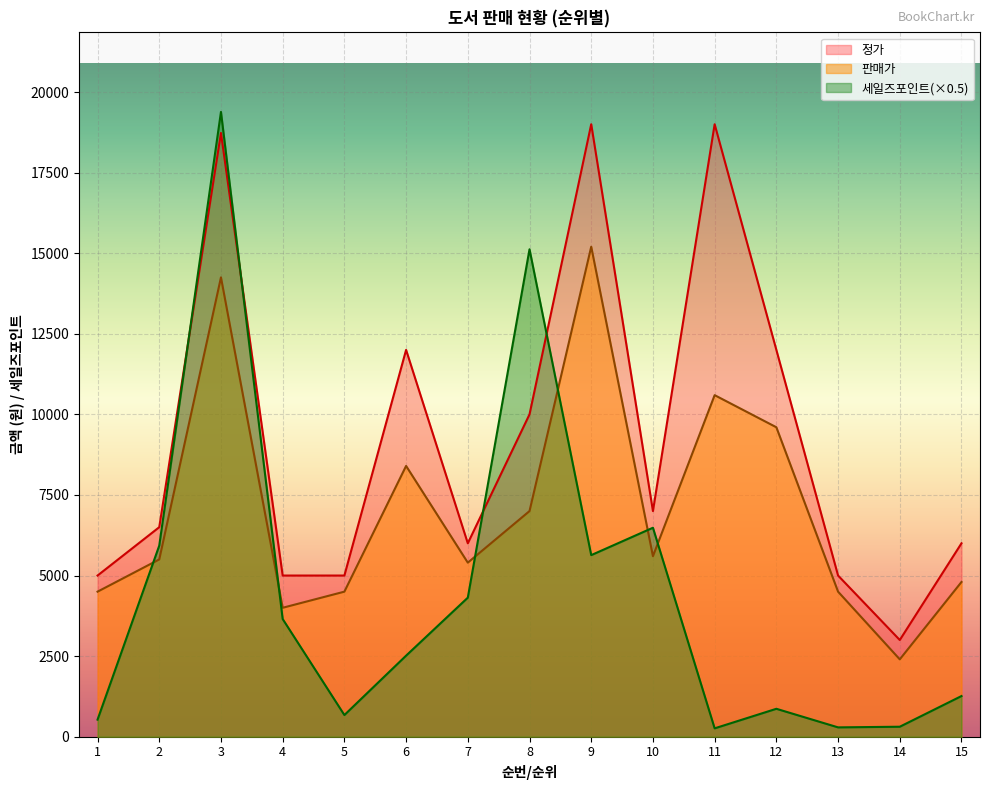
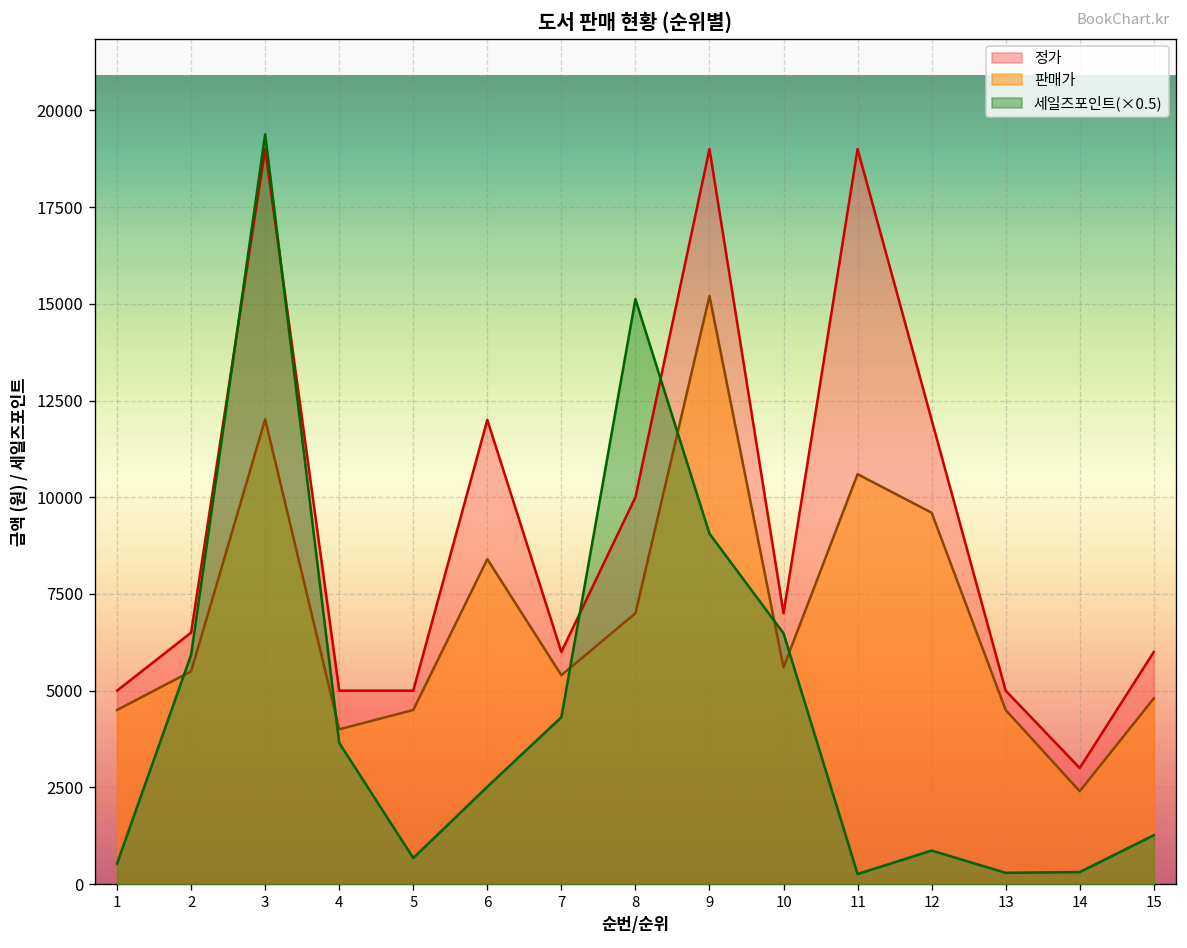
정가, 3: 18700 -> 19000
판매가, 3: 14300 -> 12000
세일즈포인트(×0.5), 9: 5600 -> 9100
